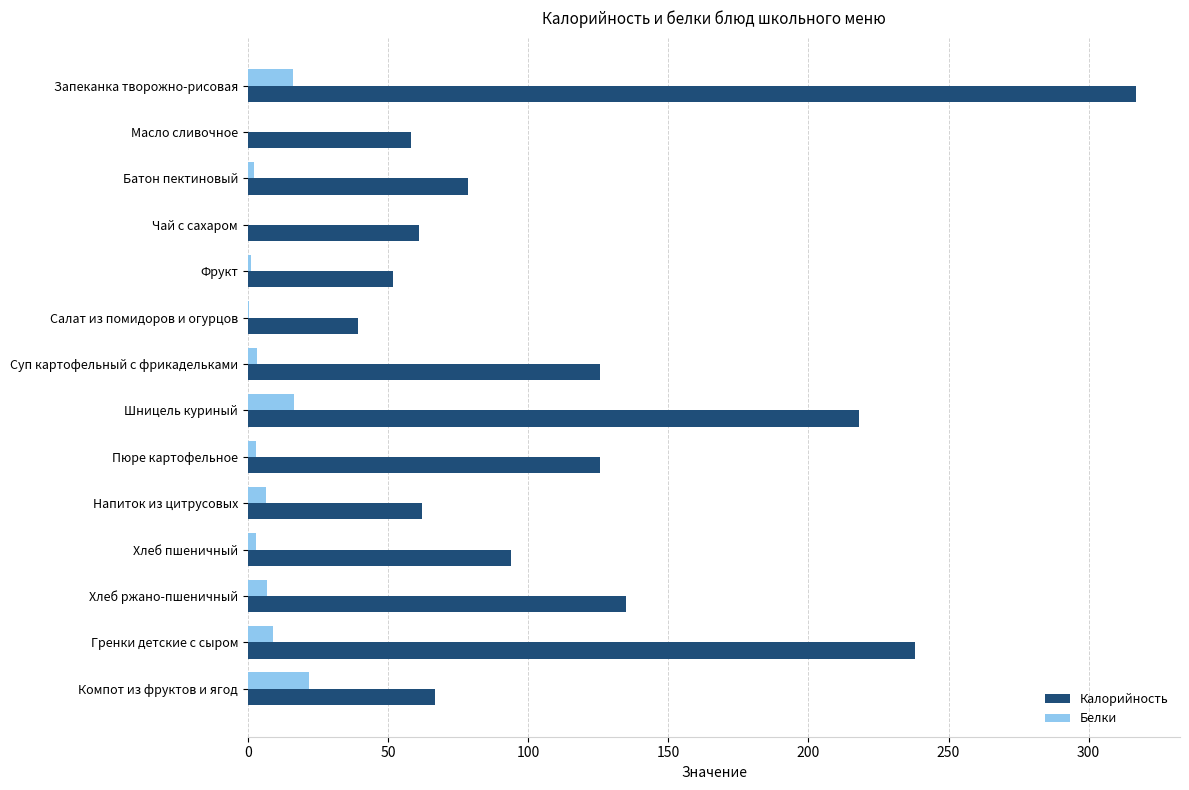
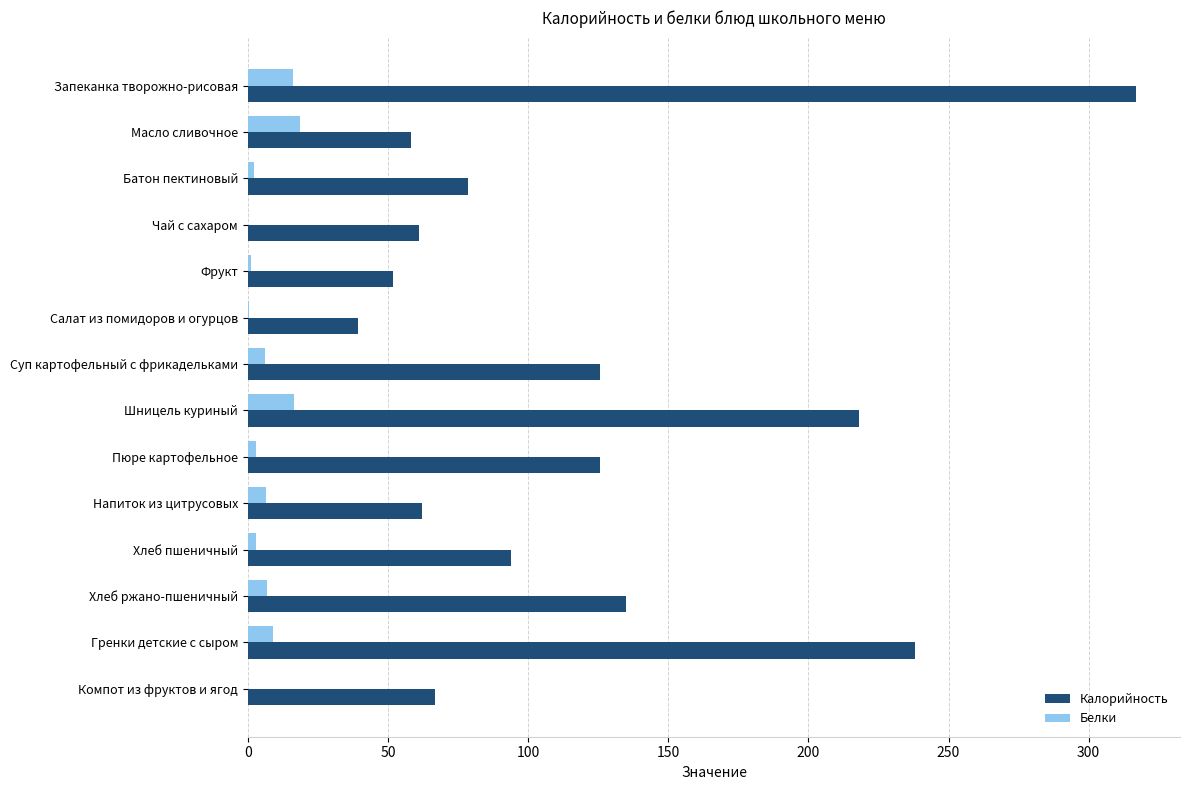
Белки, Масло сливочное: 0 -> 18
Белки, Суп картофельный с фрикадельками: 3 -> 6
Белки, Компот из фруктов и ягод: 22 -> 0
